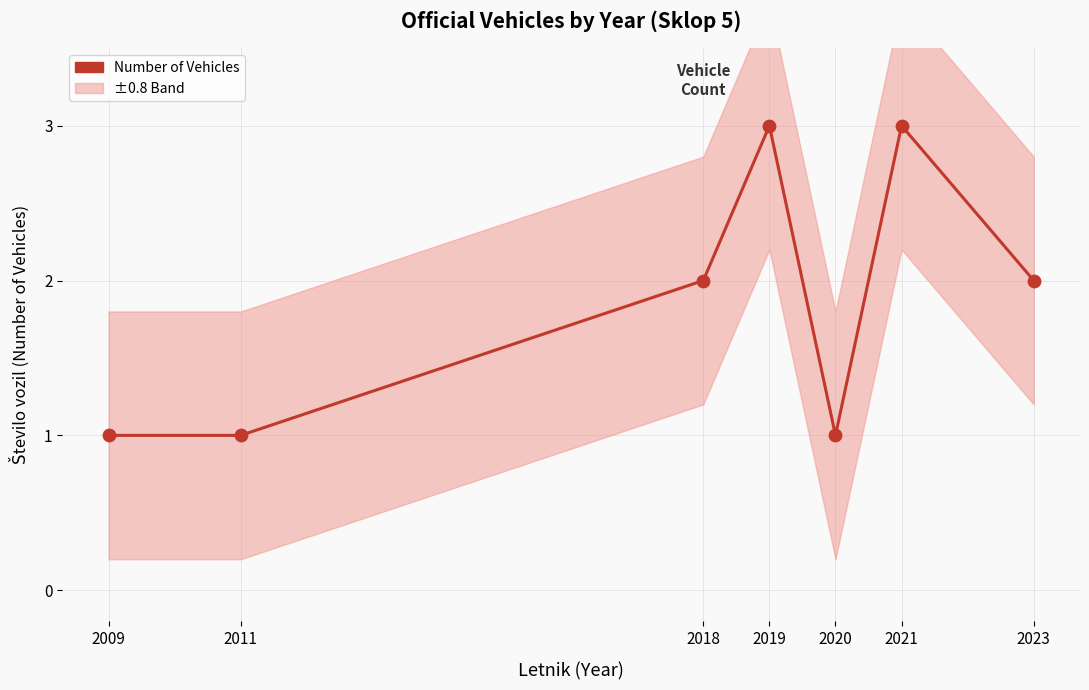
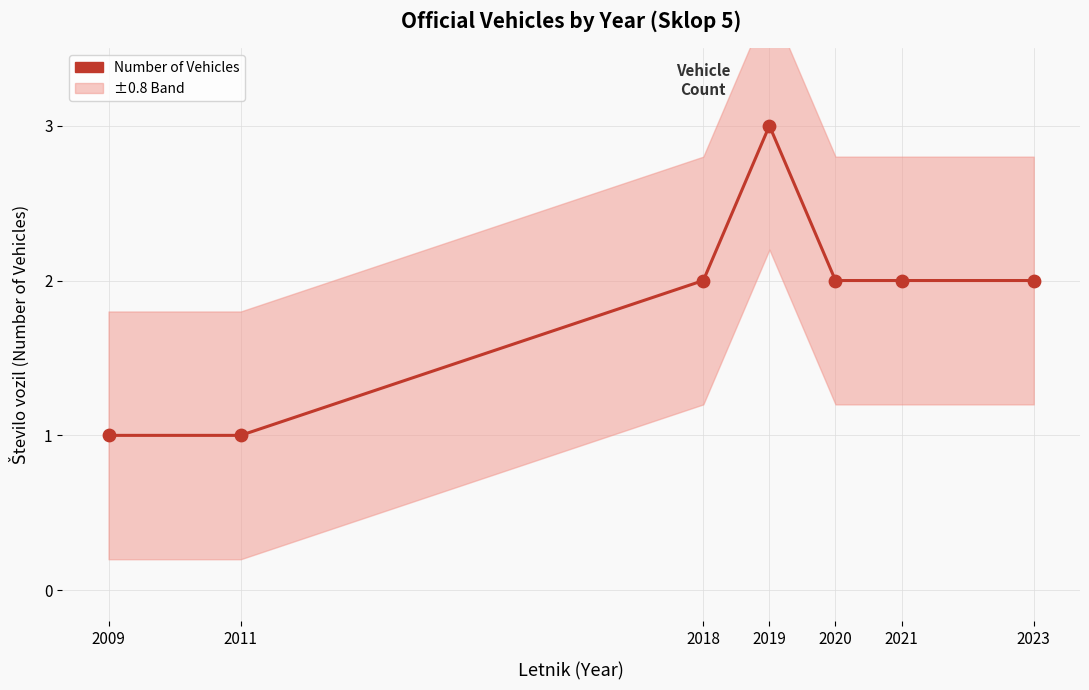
Number of Vehicles, 2020: 1 -> 2
Number of Vehicles, 2021: 3 -> 2
